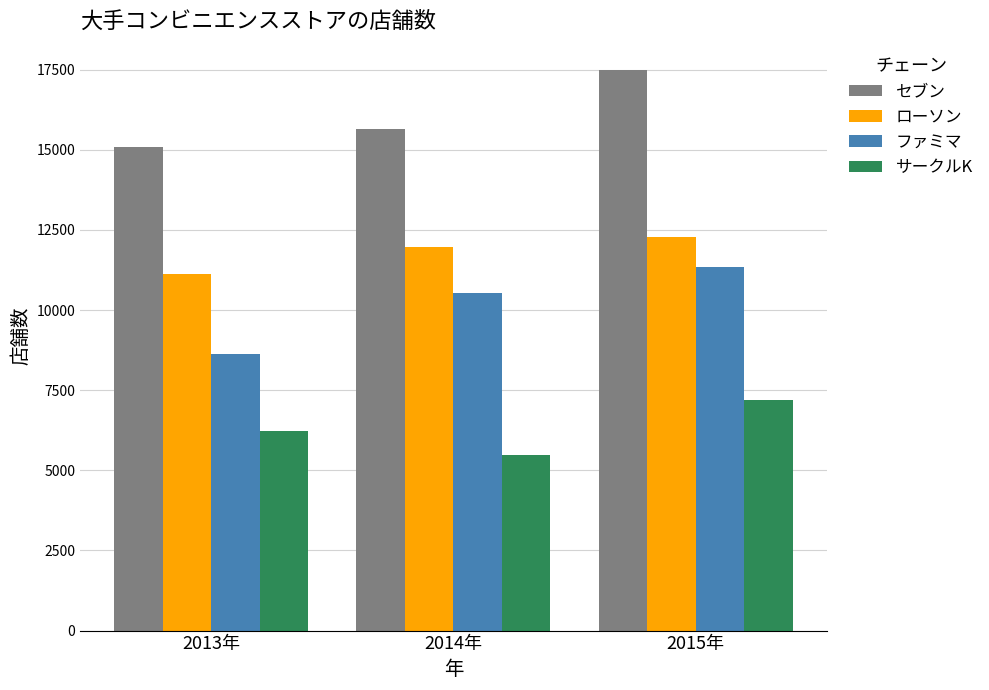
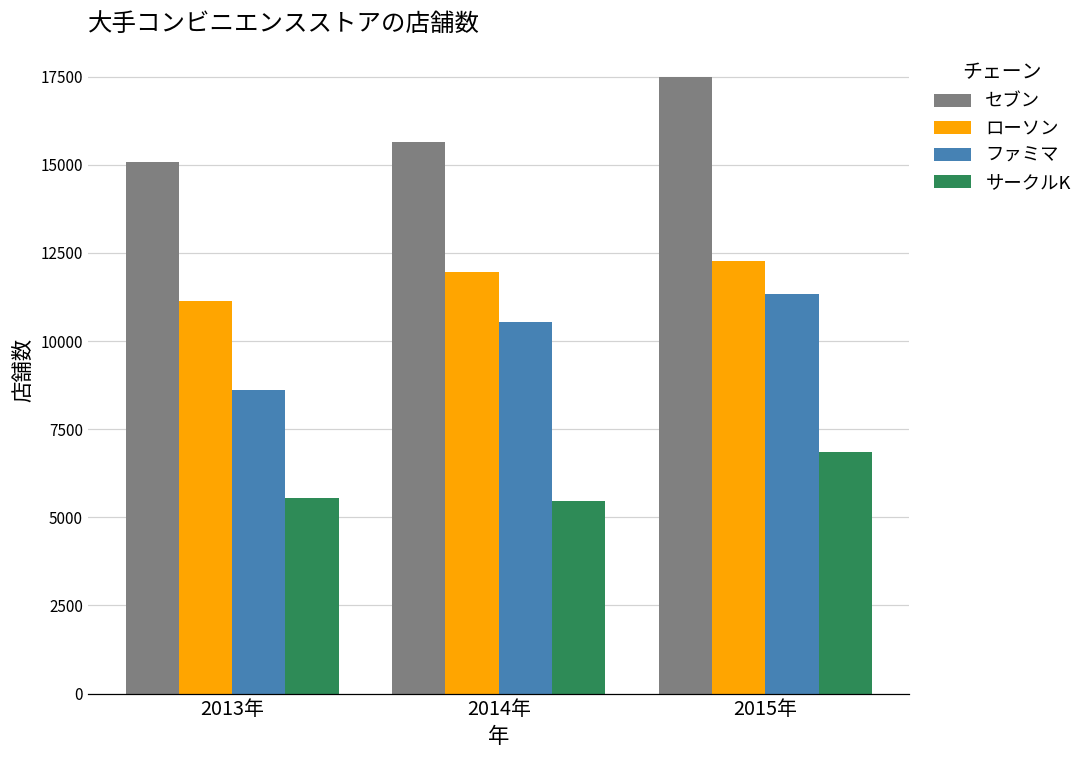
サークルK, 2013年: 6200 -> 5600
サークルK, 2015年: 7200 -> 6900
